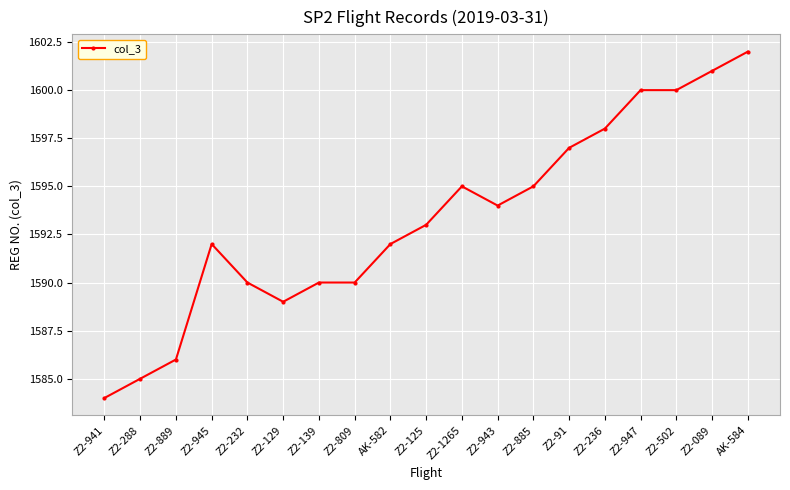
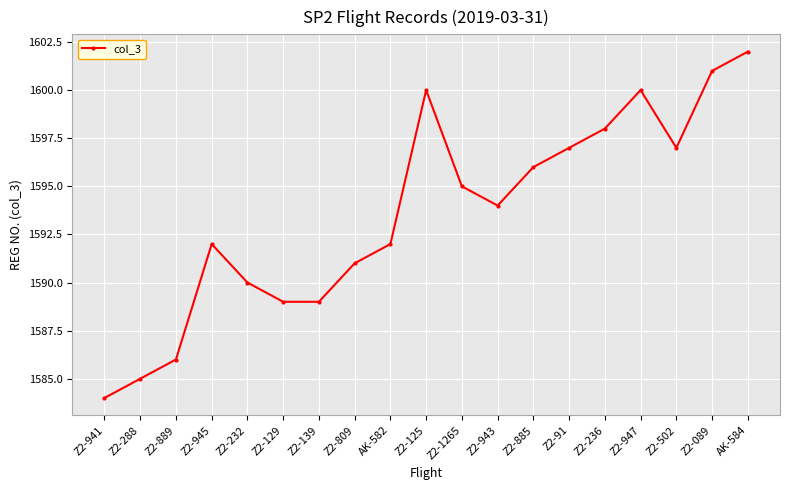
Z2-139: 1590 -> 1589
Z2-809: 1590 -> 1591
Z2-125: 1593 -> 1600
Z2-885: 1595 -> 1596
Z2-502: 1600 -> 1597
